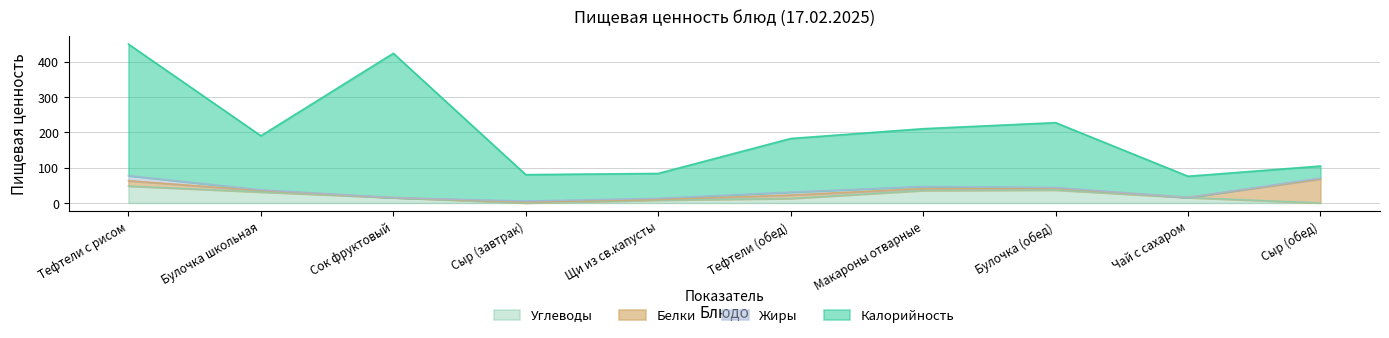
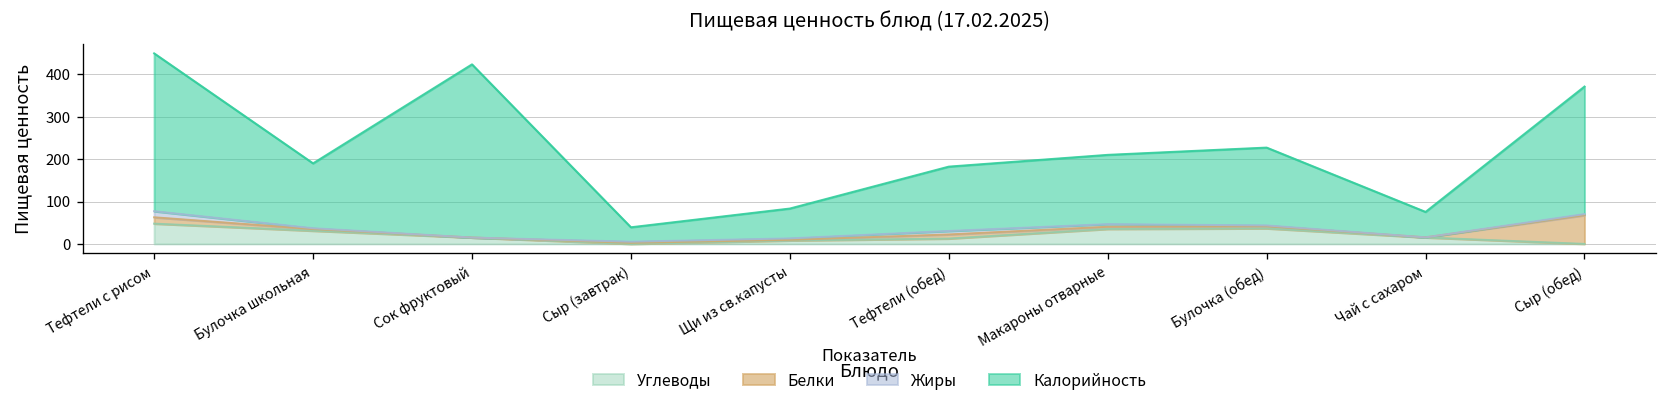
Калорийность, Сыр (завтрак): 70 -> 30
Калорийность, Сыр (обед): 30 -> 300
